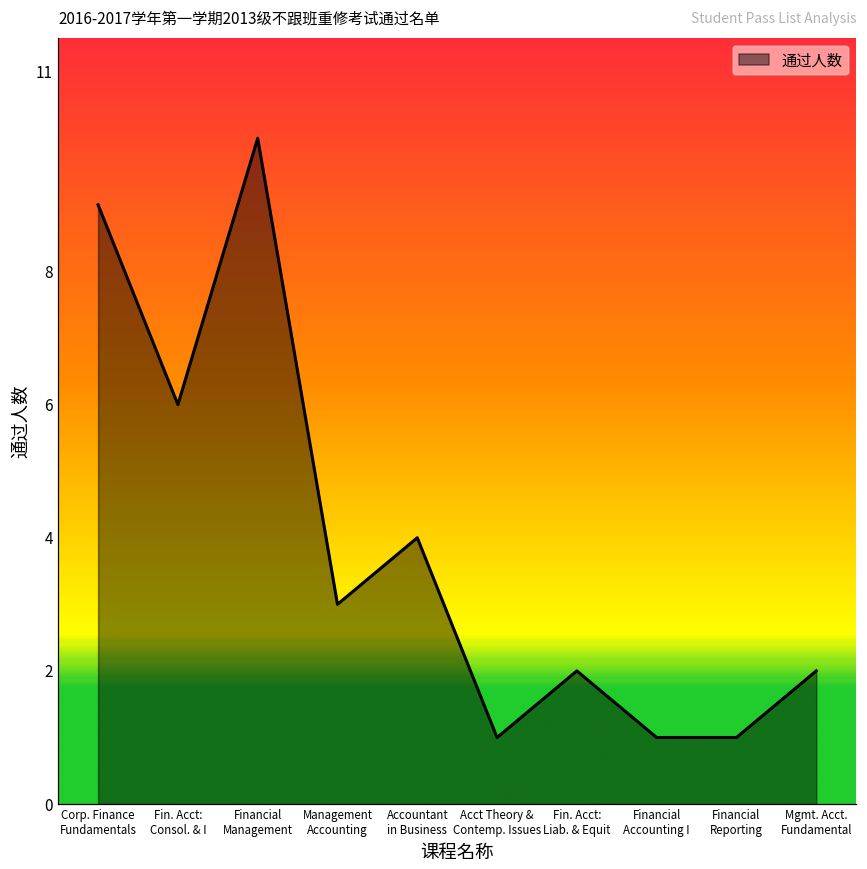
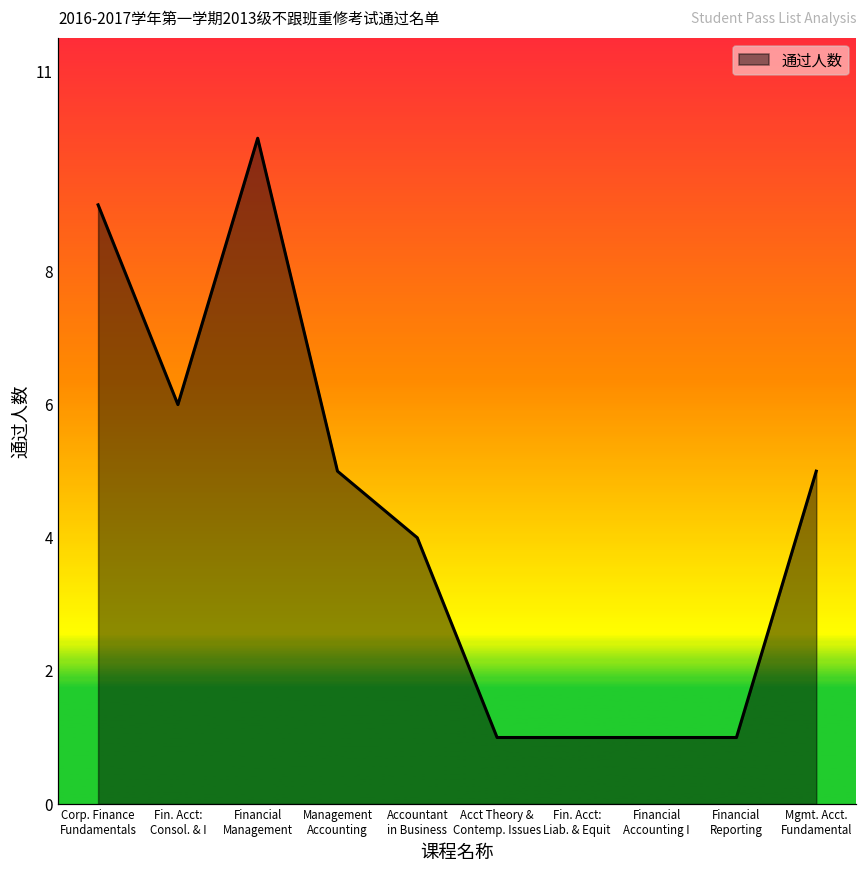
Management Accounting: 3 -> 5
Fin. Acct: Liab. & Equit: 2 -> 1
Mgmt. Acct. Fundamental: 2 -> 5
